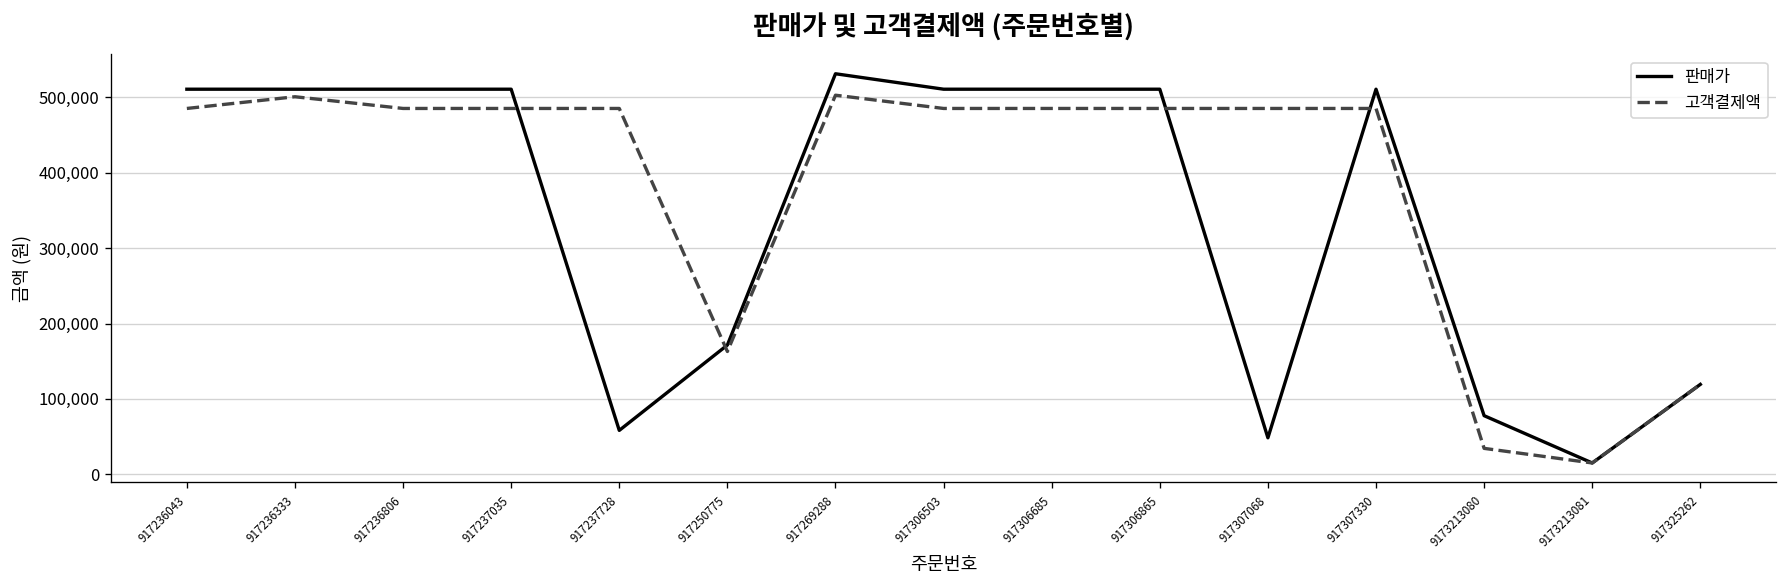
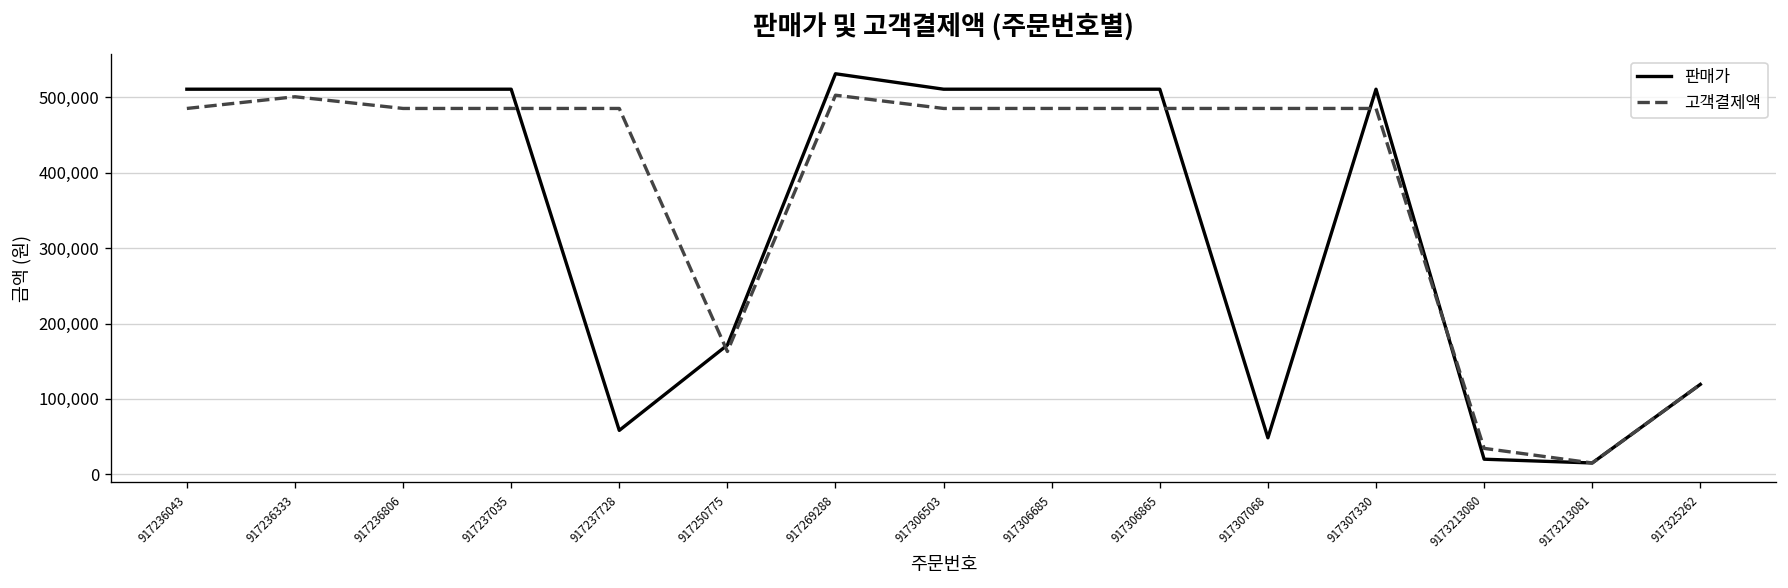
판매가, 9173213080: 80,000 -> 20,000
